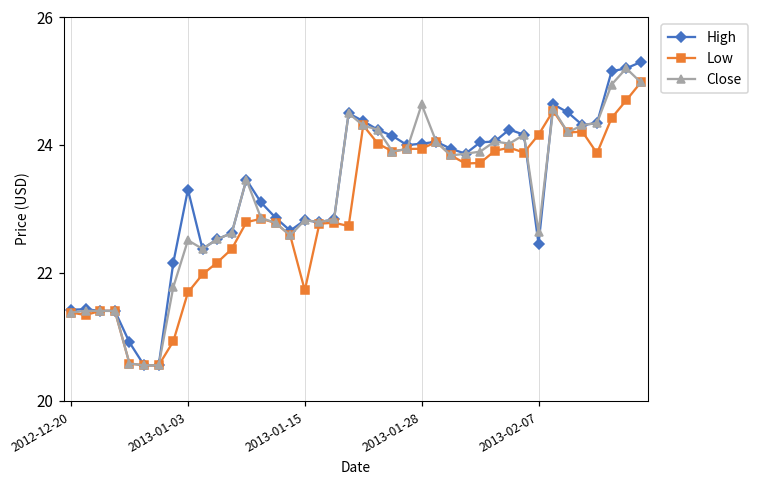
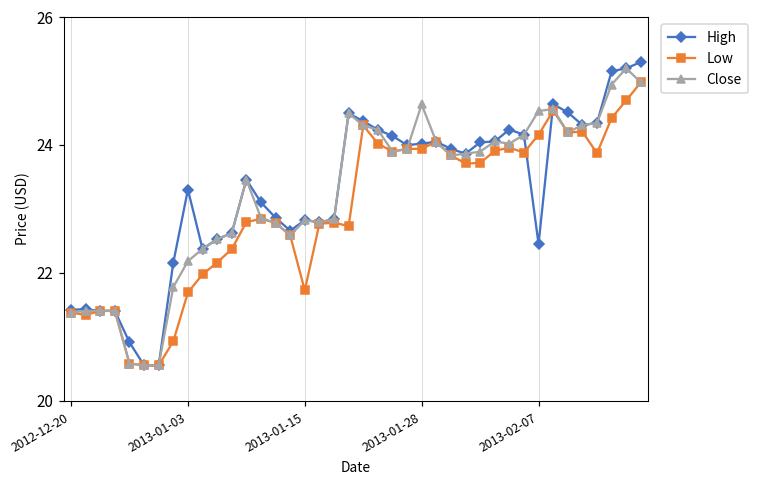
Close, 2013-01-03: 22.5 -> 22.2
Close, 2013-02-07: 22.6 -> 24.5
